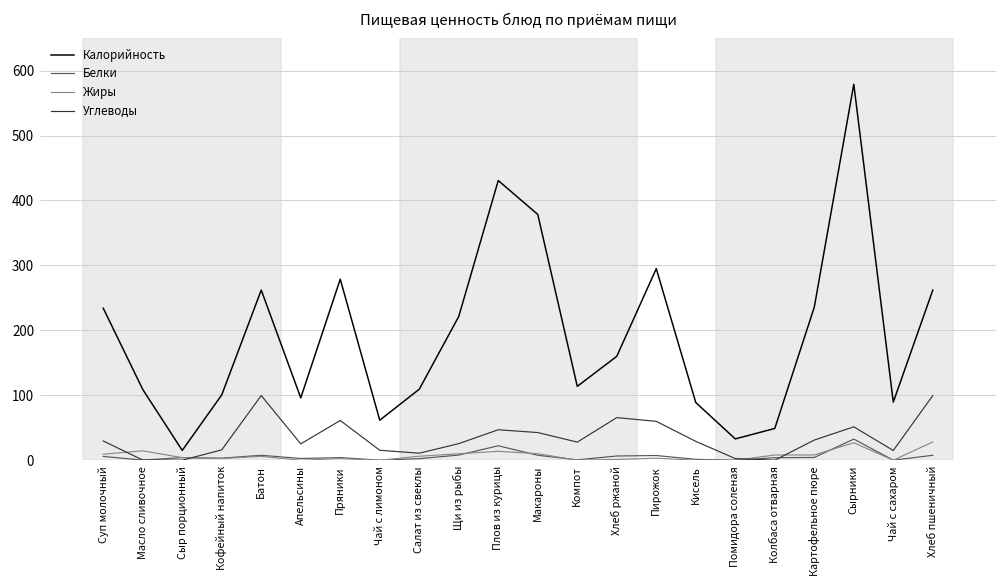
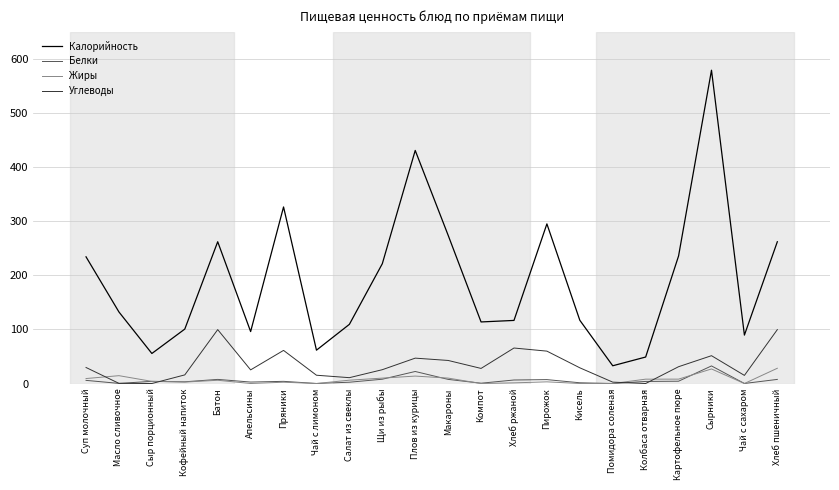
Калорийность, Масло сливочное: 110 -> 130
Калорийность, Сыр порционный: 20 -> 60
Калорийность, Пряники: 280 -> 330
Калорийность, Макароны: 380 -> 270
Калорийность, Хлеб ржаной: 160 -> 120
Калорийность, Кисель: 90 -> 120
